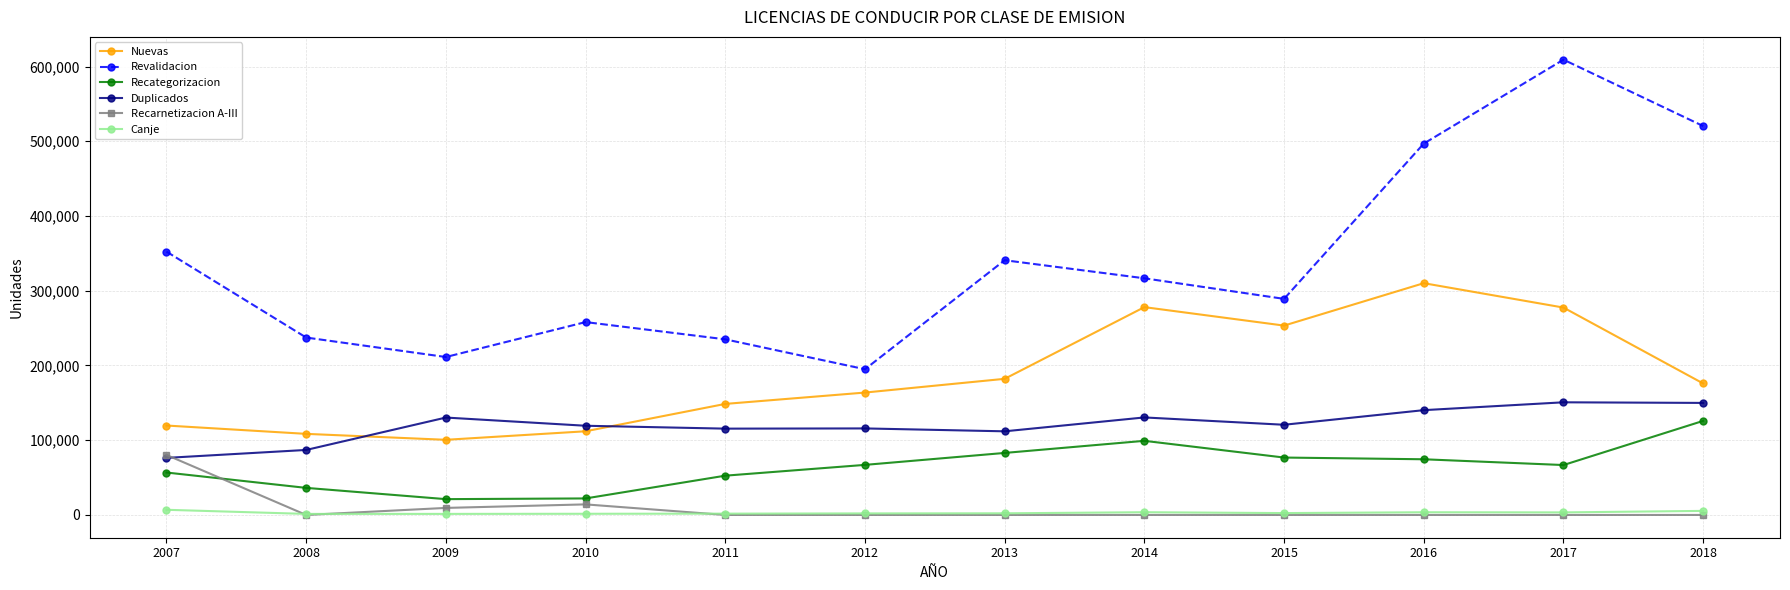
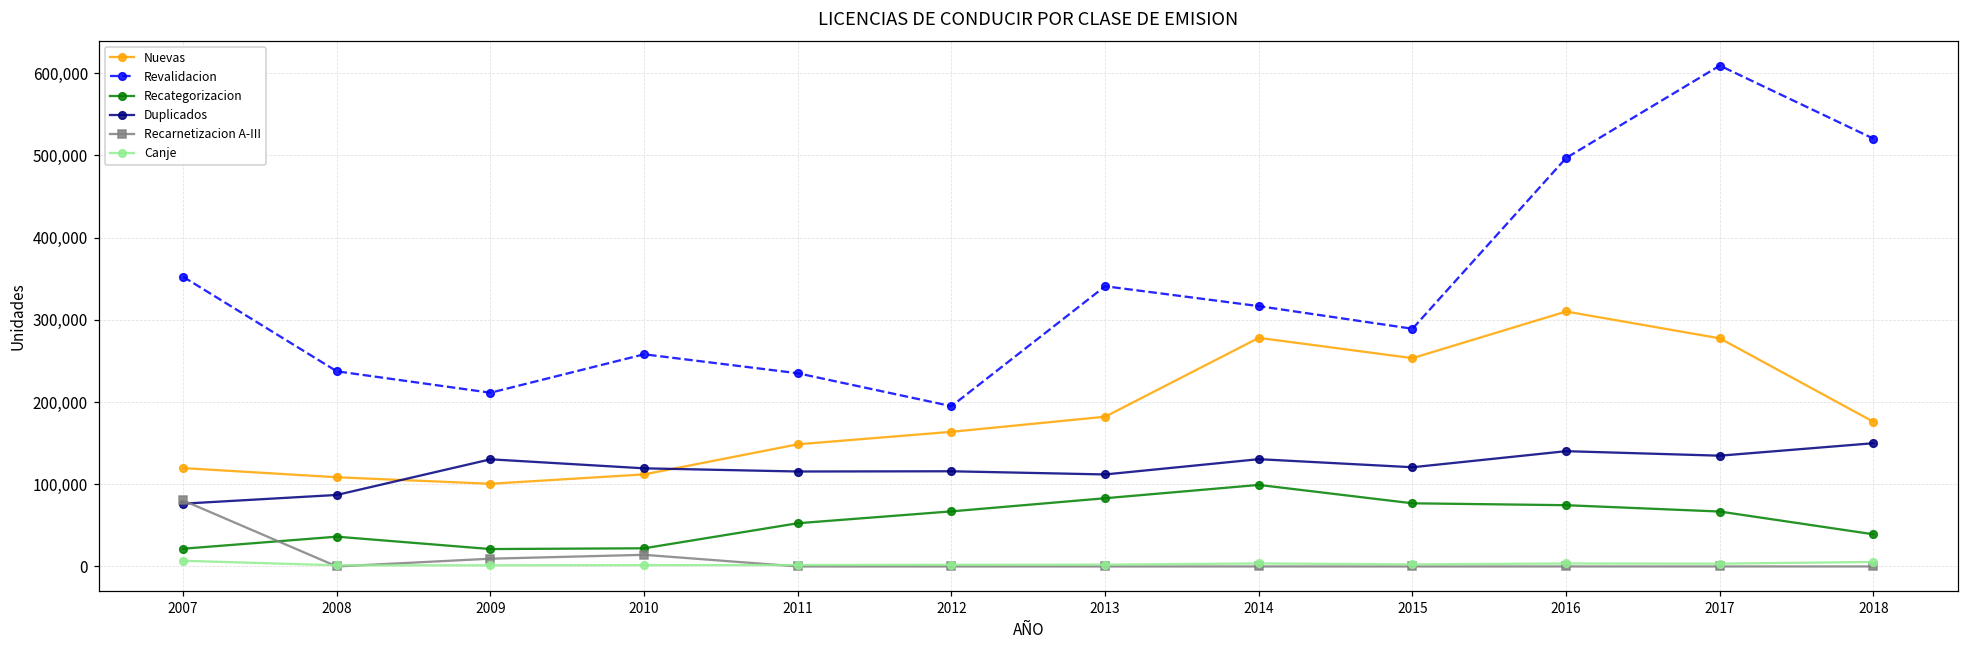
Recategorizacion, 2007: 60,000 -> 20,000
Duplicados, 2017: 150,000 -> 130,000
Recategorizacion, 2018: 130,000 -> 40,000
